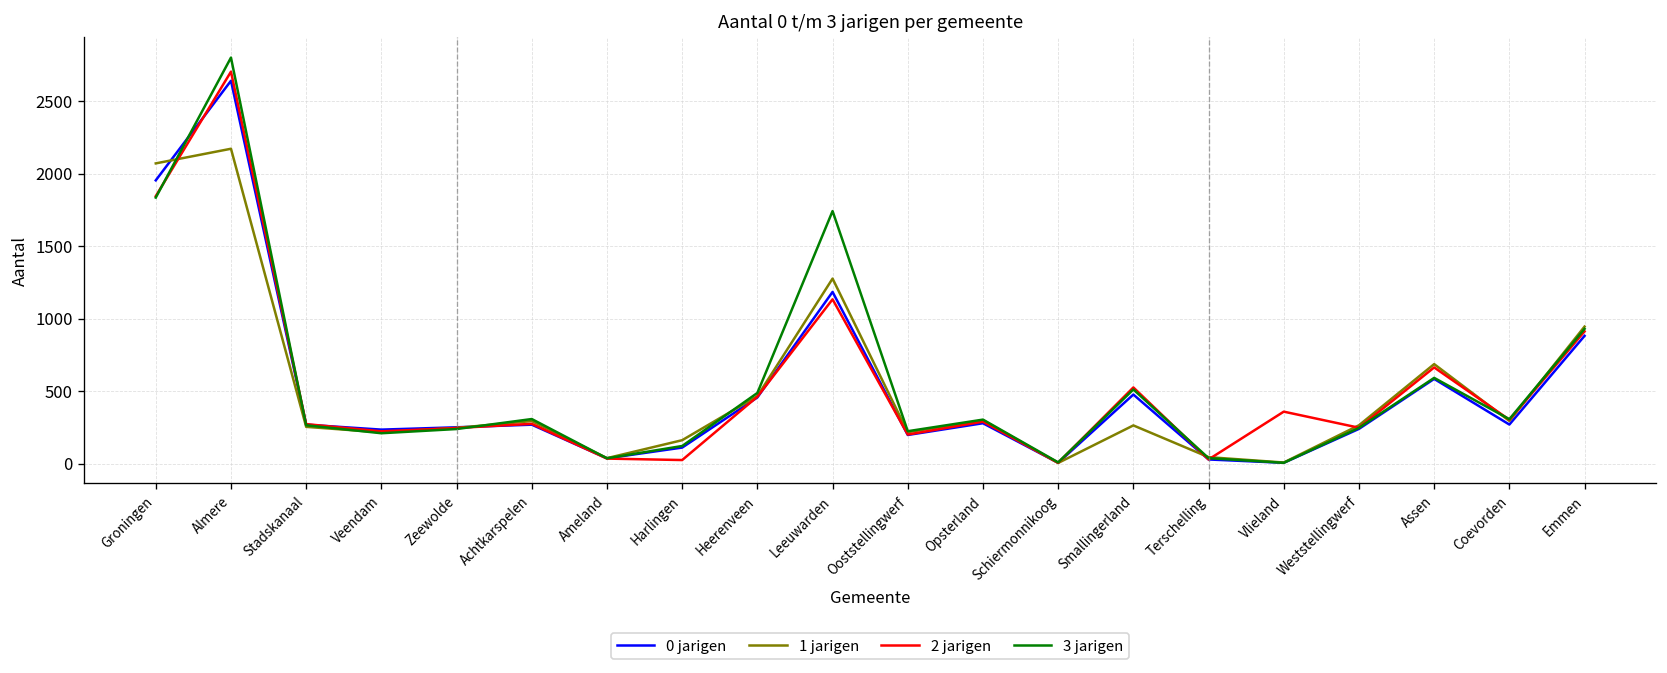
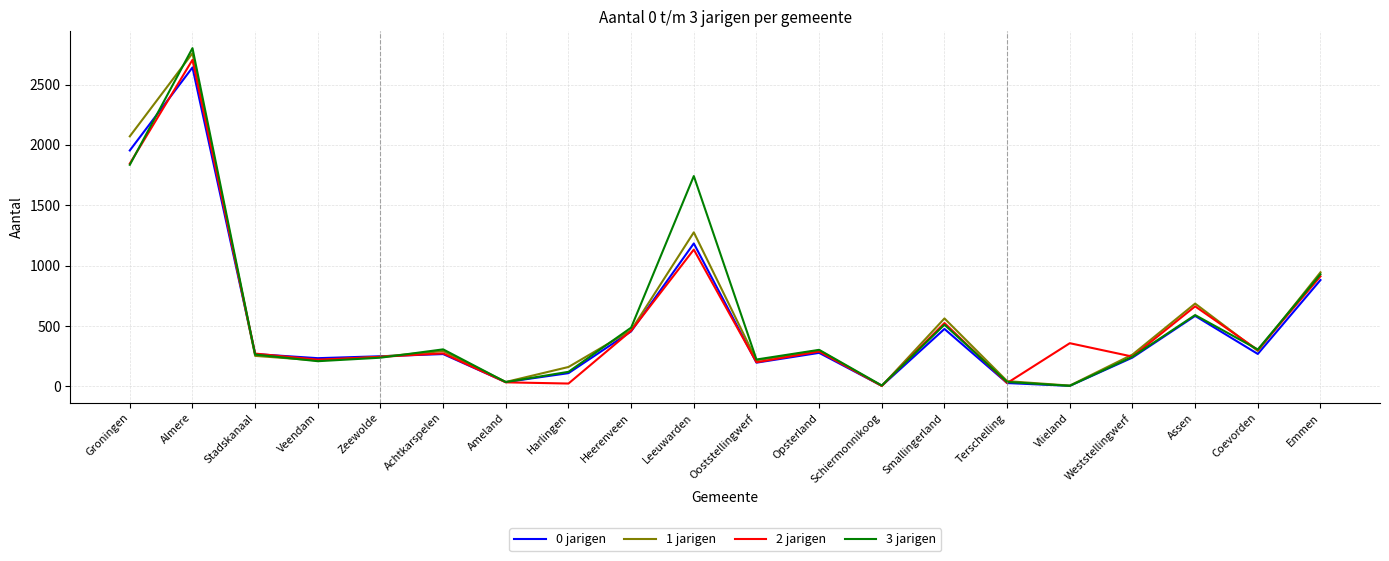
1 jarigen, Almere: 2170 -> 2760
1 jarigen, Smallingerland: 260 -> 560
